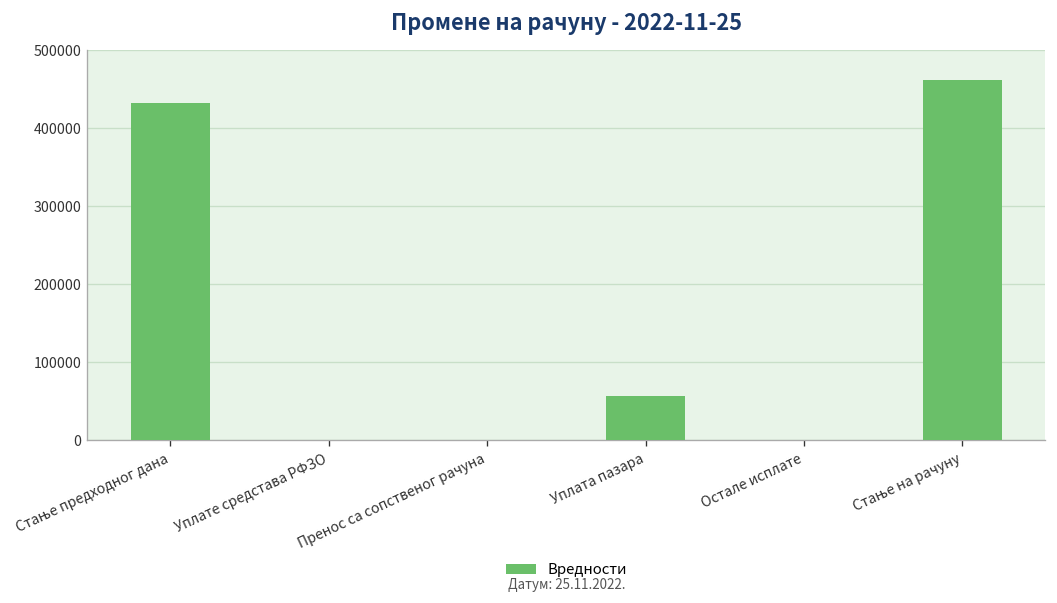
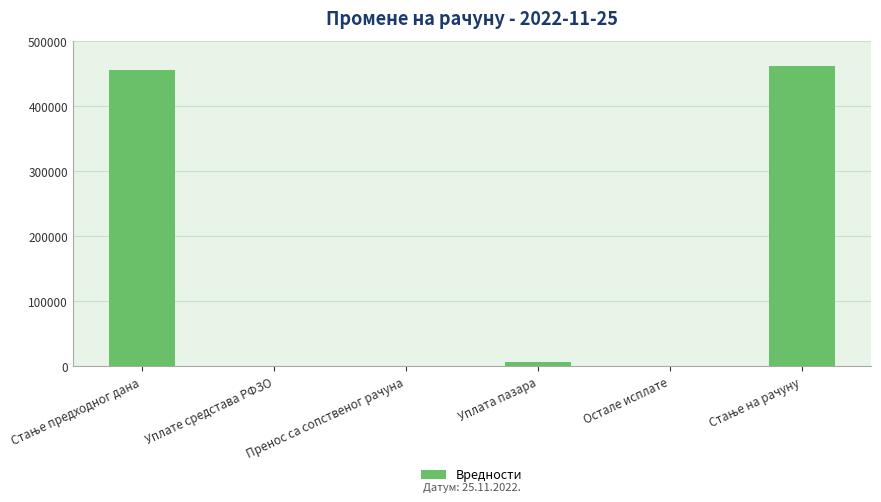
Стање предходног дана: 430000 -> 450000
Уплата пазара: 60000 -> 10000
